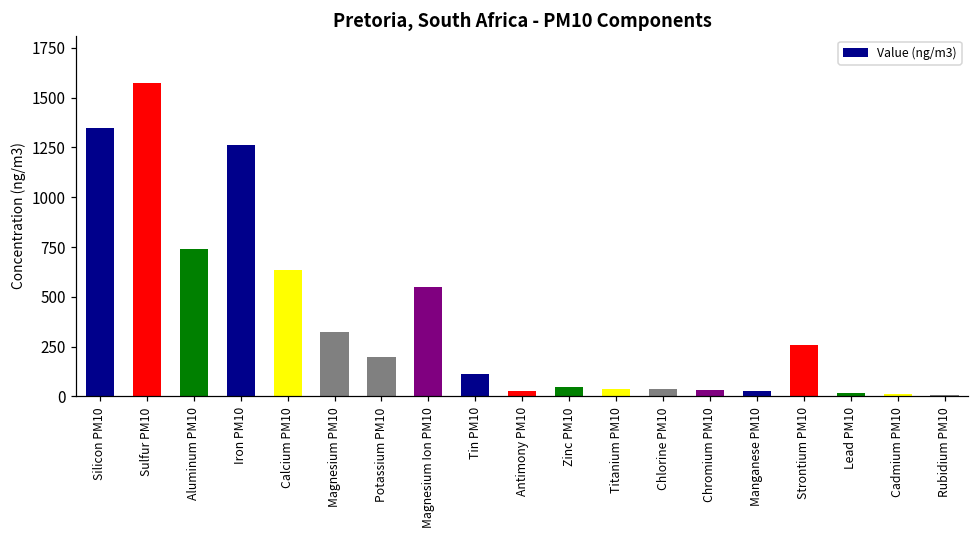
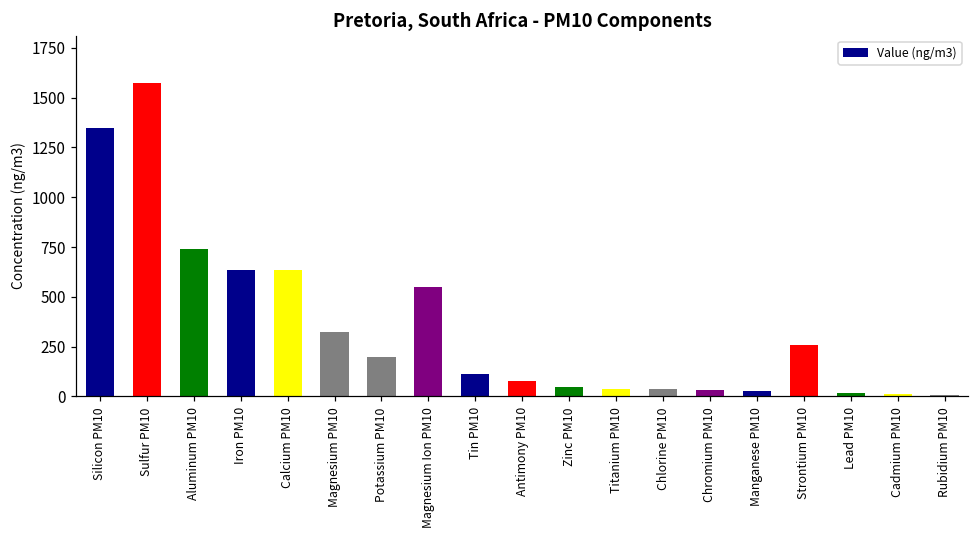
Iron PM10: 1260 -> 630
Antimony PM10: 30 -> 80
